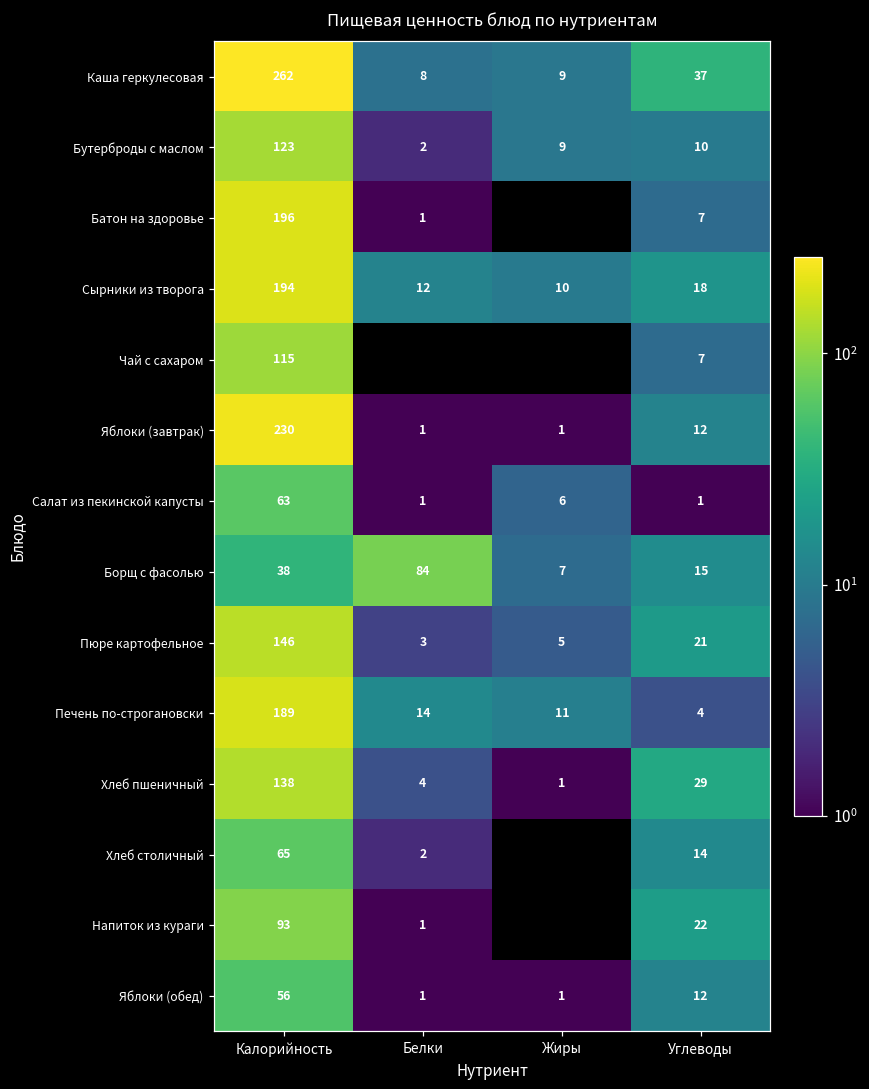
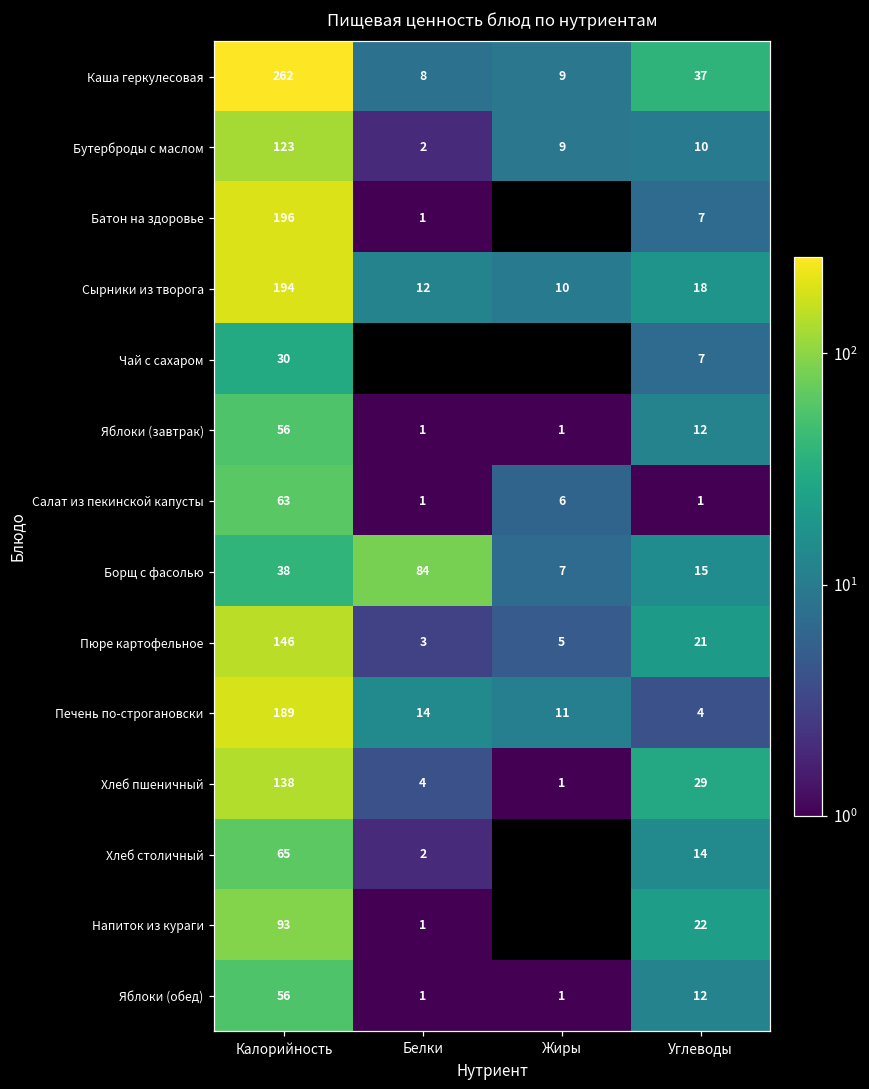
Чай с сахаром, Калорийность: 115 -> 30
Яблоки (завтрак), Калорийность: 230 -> 56
